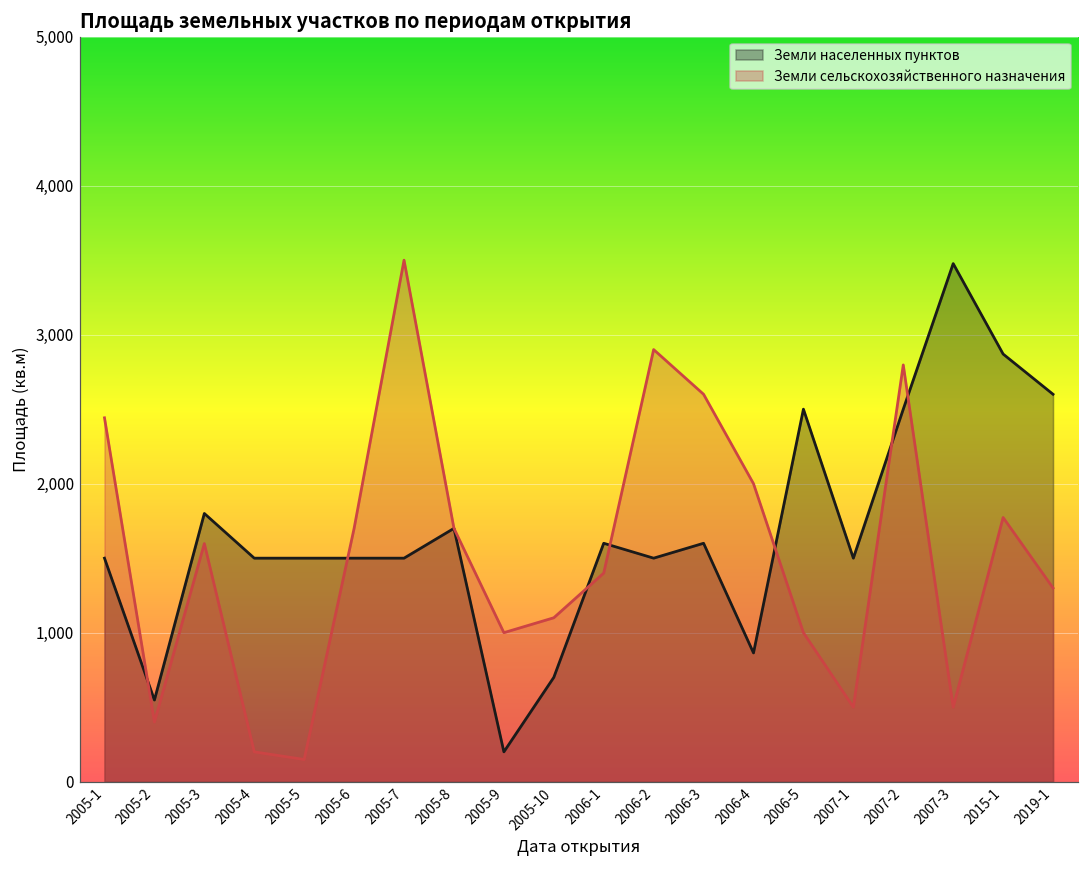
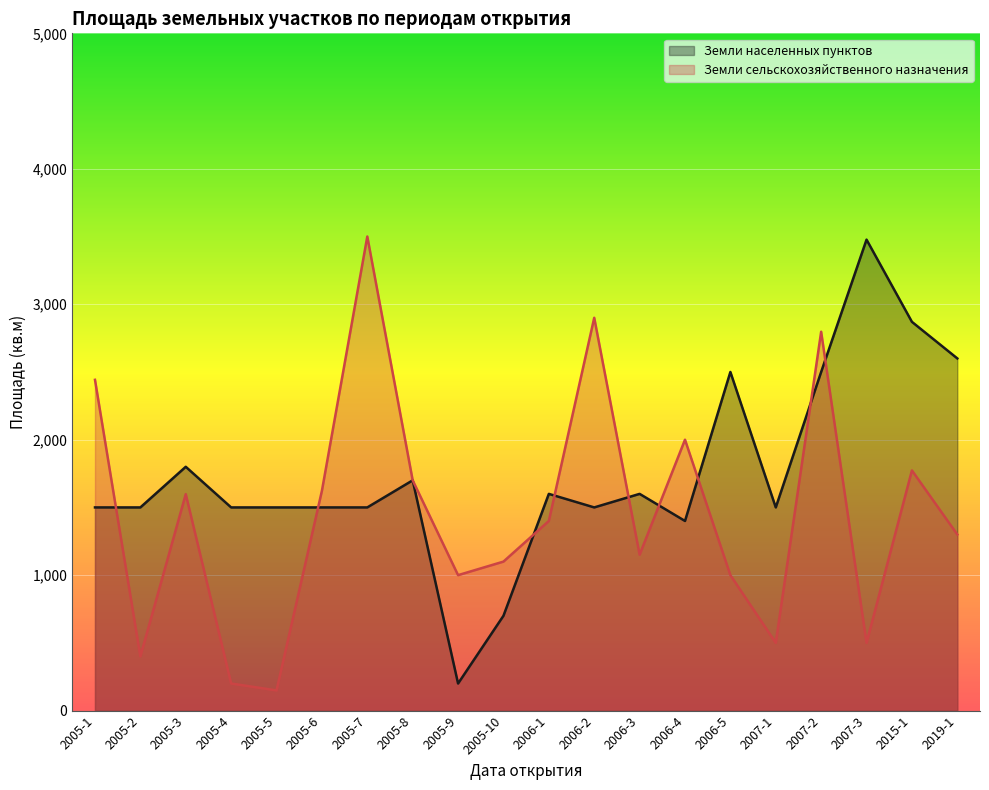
Земли населенных пунктов, 2005-2: 550 -> 1,500
Земли сельскохозяйственного назначения, 2005-6: 1,700 -> 1,620
Земли сельскохозяйственного назначения, 2006-3: 2,600 -> 1,150
Земли населенных пунктов, 2006-4: 860 -> 1,400
